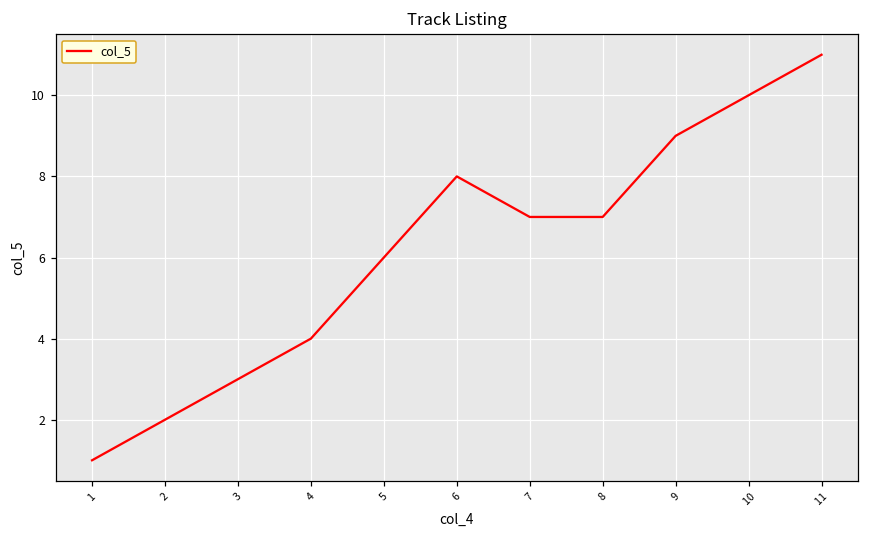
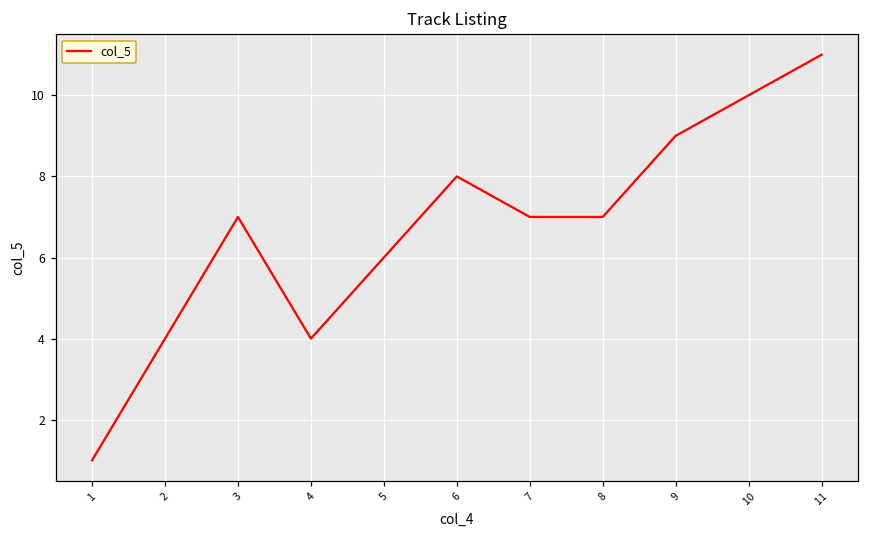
2: 2 -> 4
3: 3 -> 7
